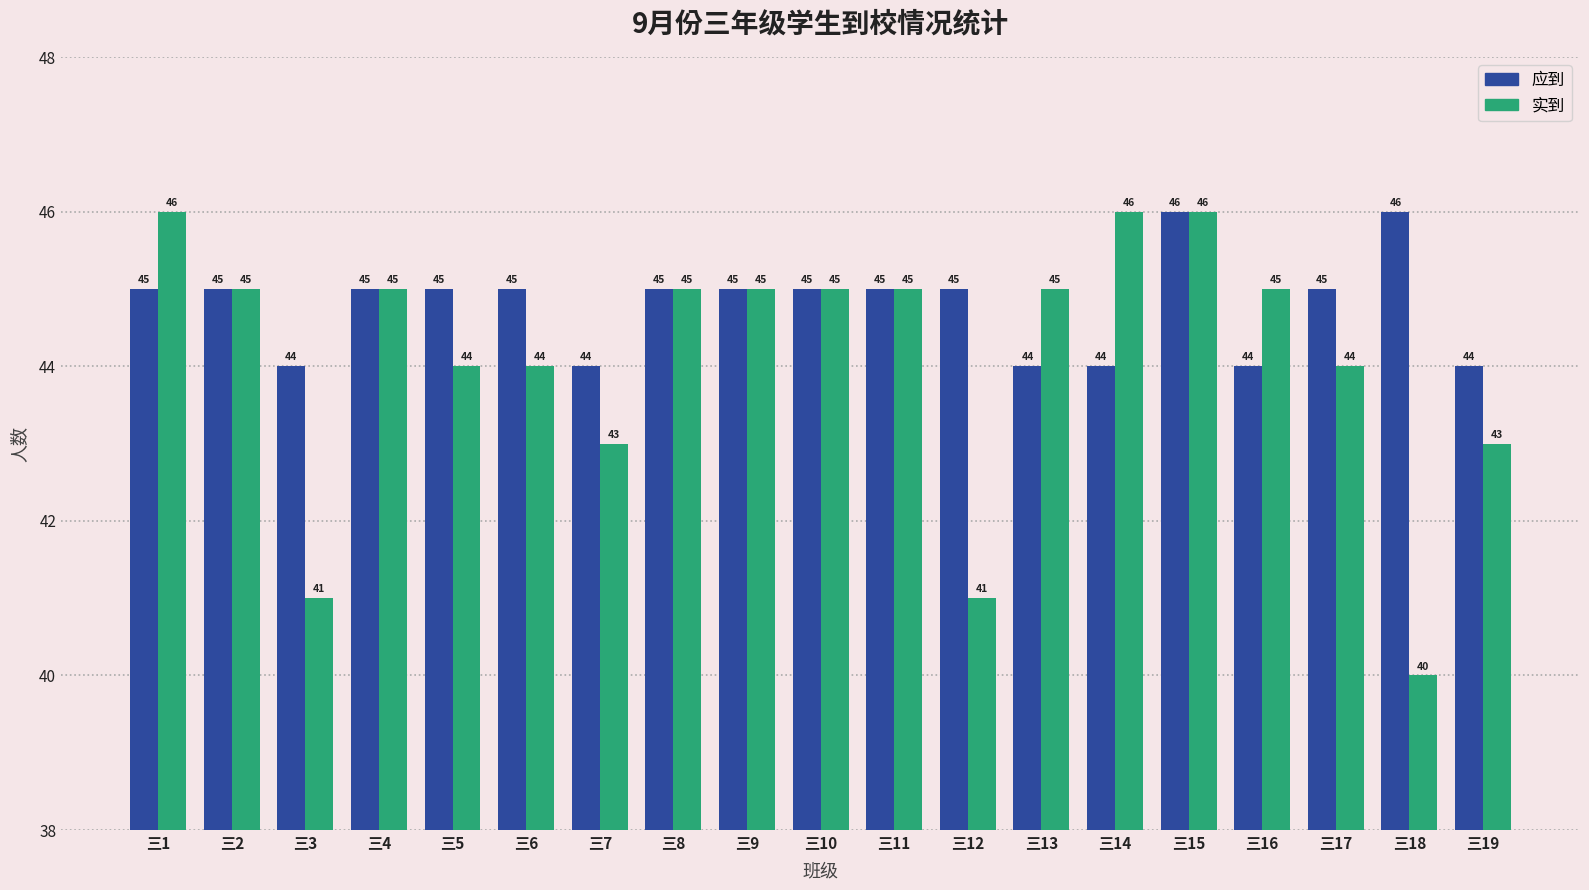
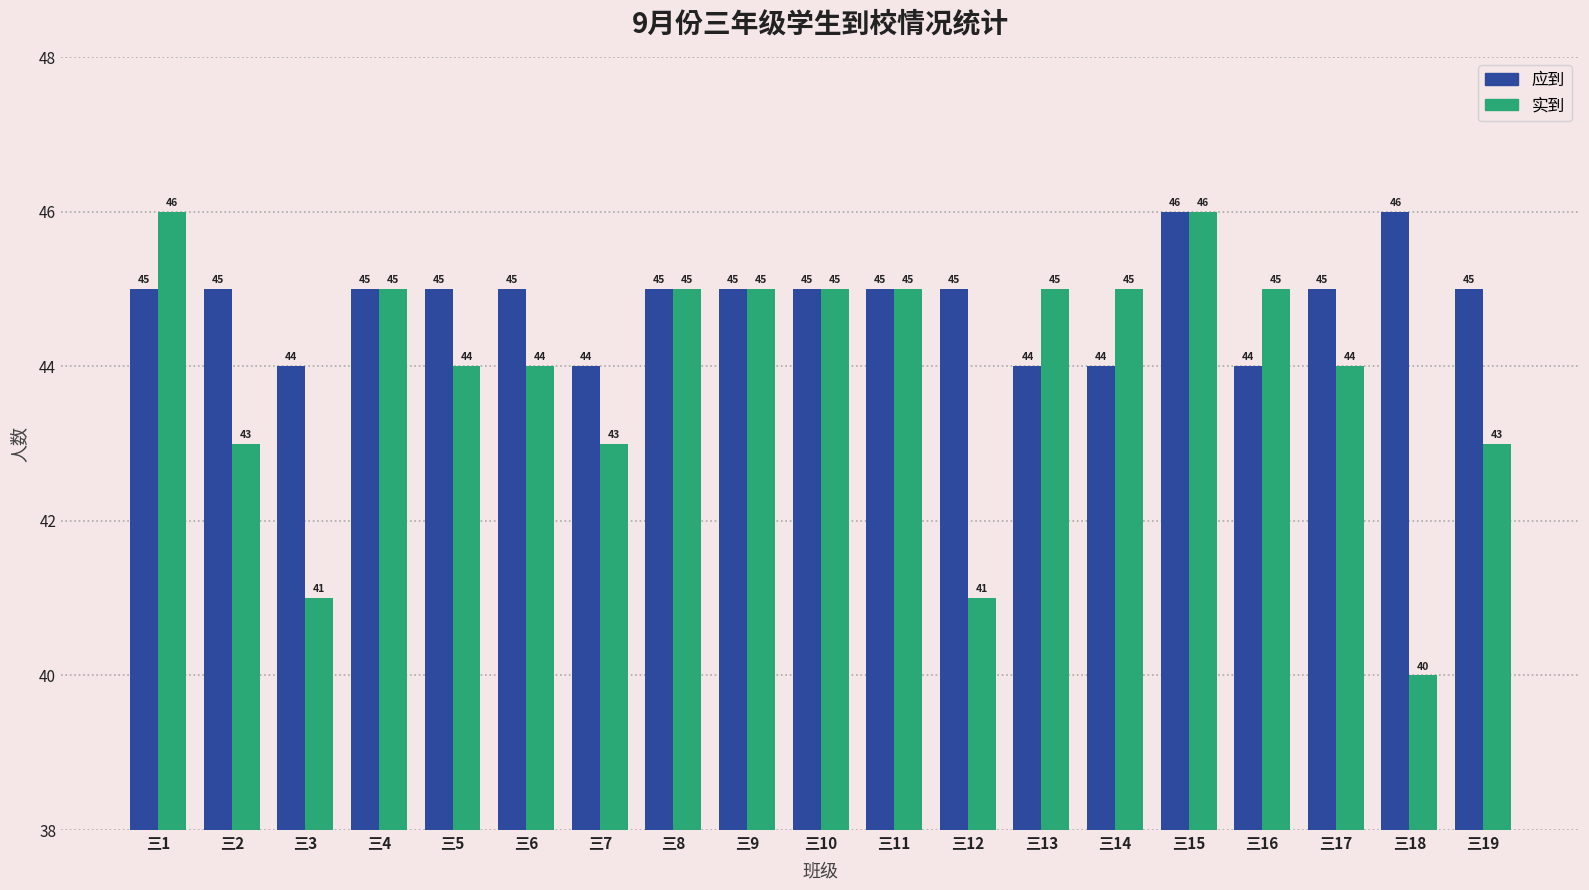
实到, 三2: 45 -> 43
实到, 三14: 46 -> 45
应到, 三19: 44 -> 45
